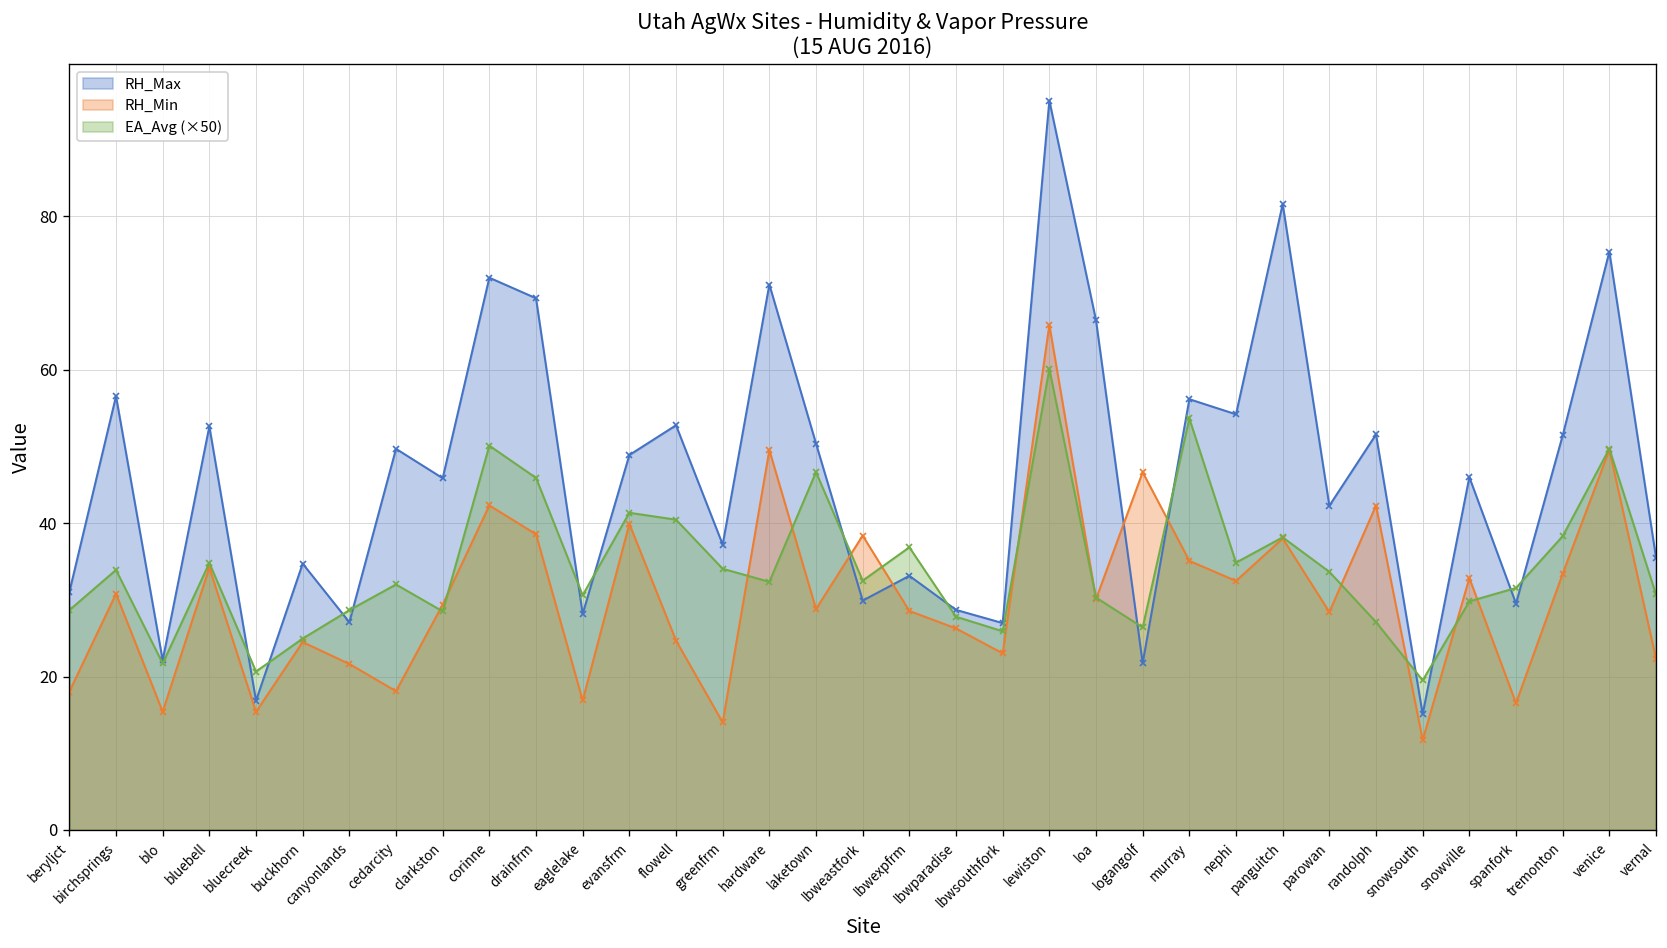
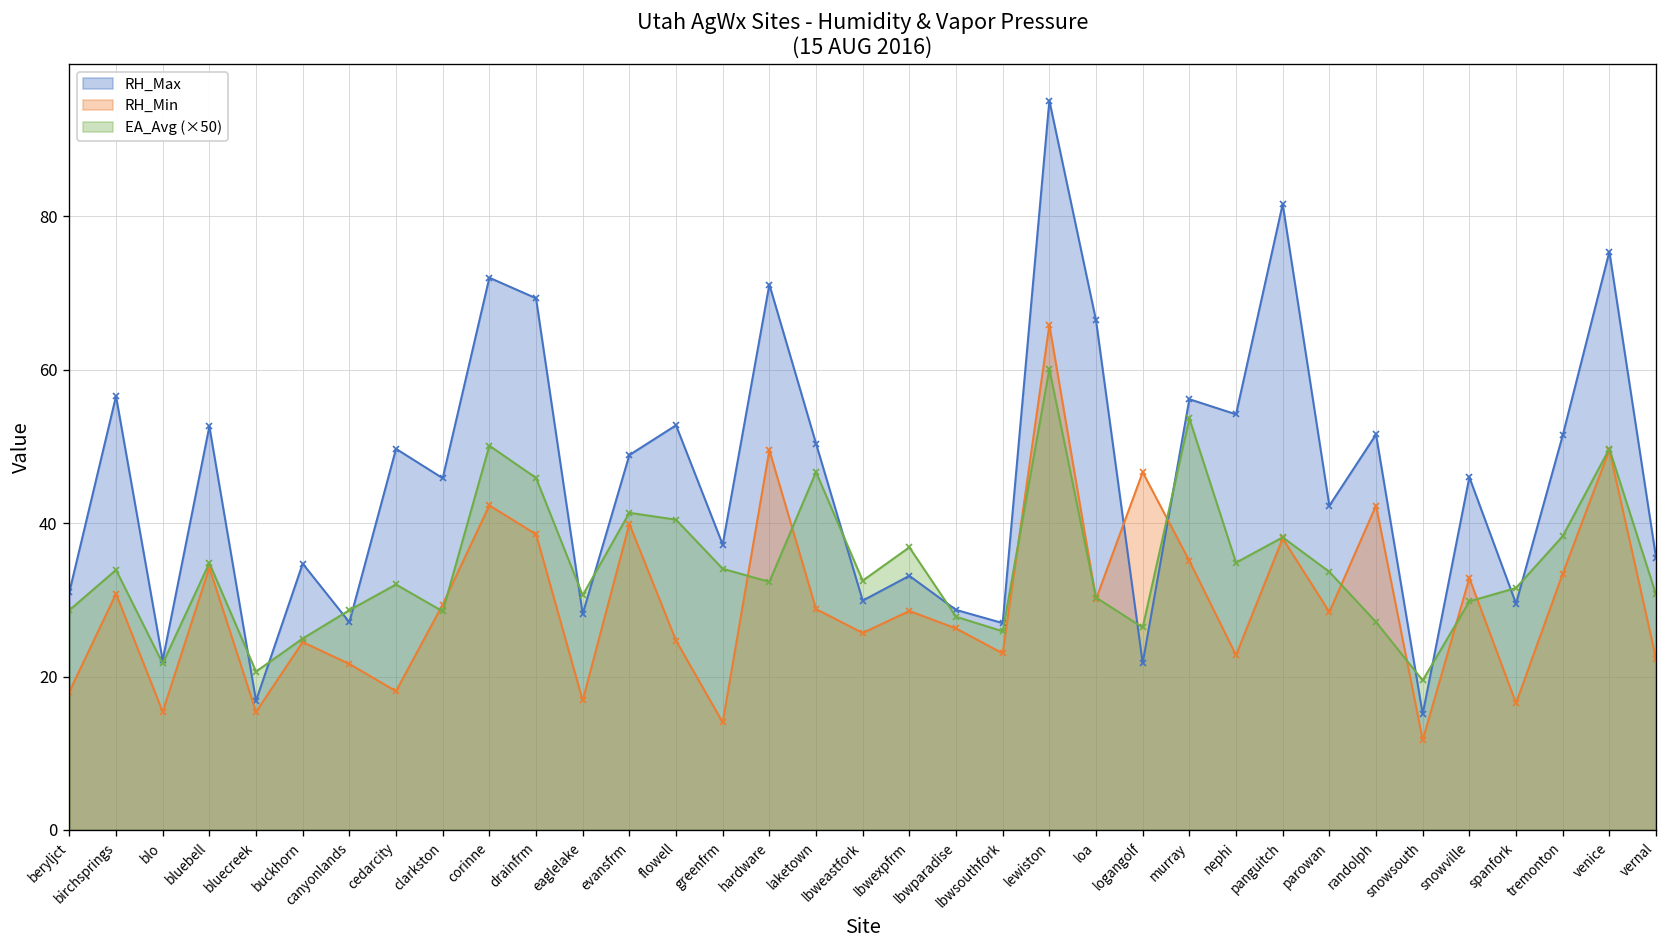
RH_Min, lbweastfork: 38 -> 26
RH_Min, nephi: 32 -> 23
